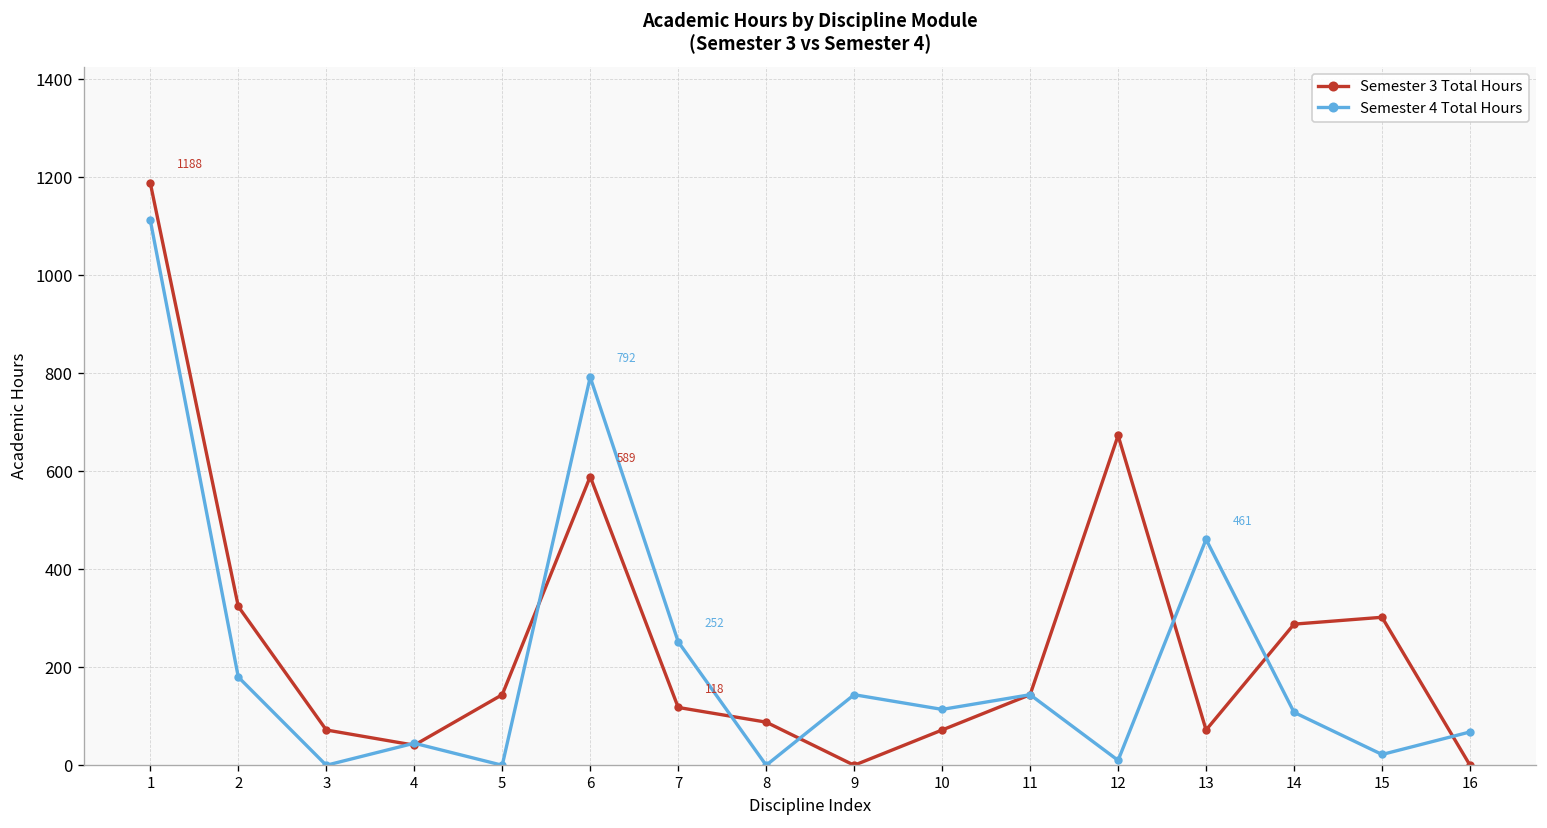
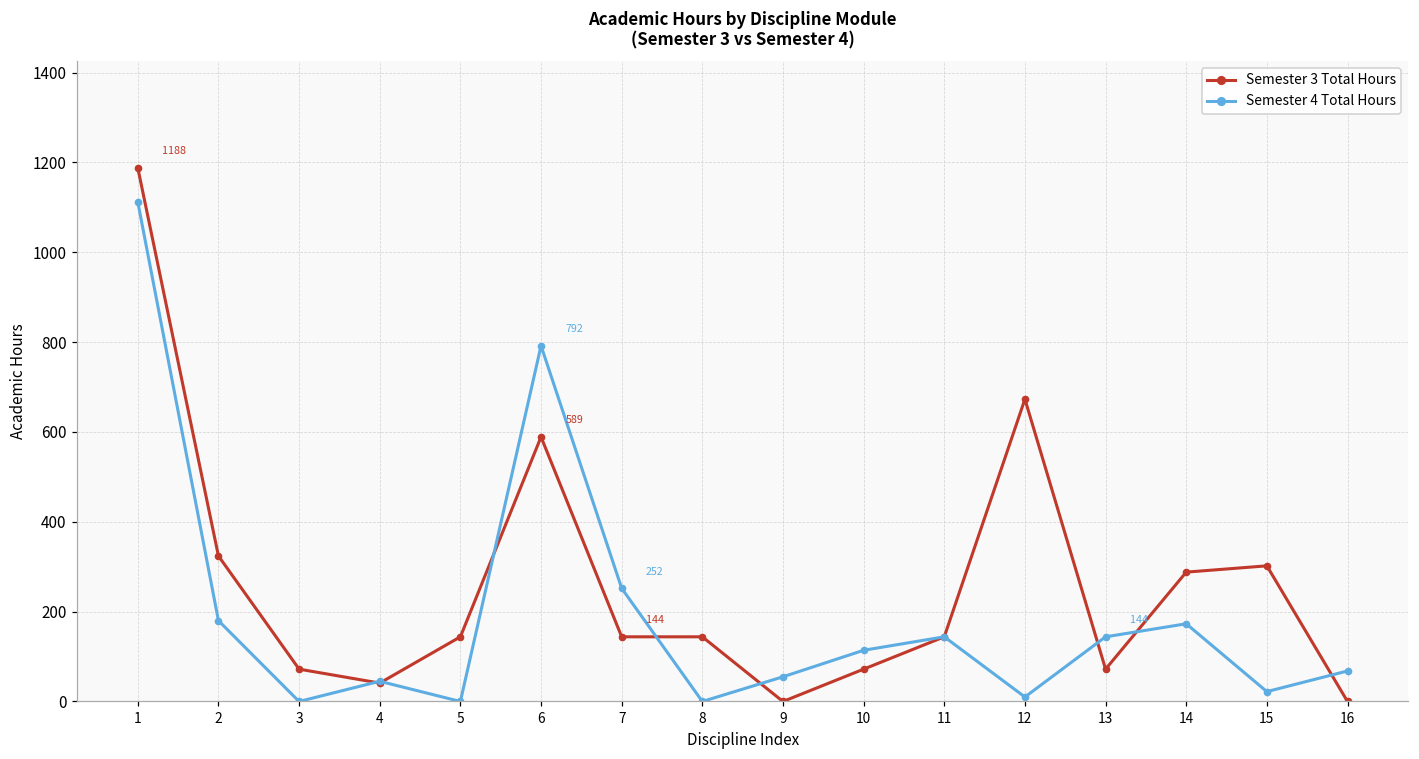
Semester 3 Total Hours, 7: 118 -> 144
Semester 3 Total Hours, 8: 90 -> 140
Semester 4 Total Hours, 9: 140 -> 60
Semester 4 Total Hours, 13: 461 -> 144
Semester 4 Total Hours, 14: 110 -> 170
